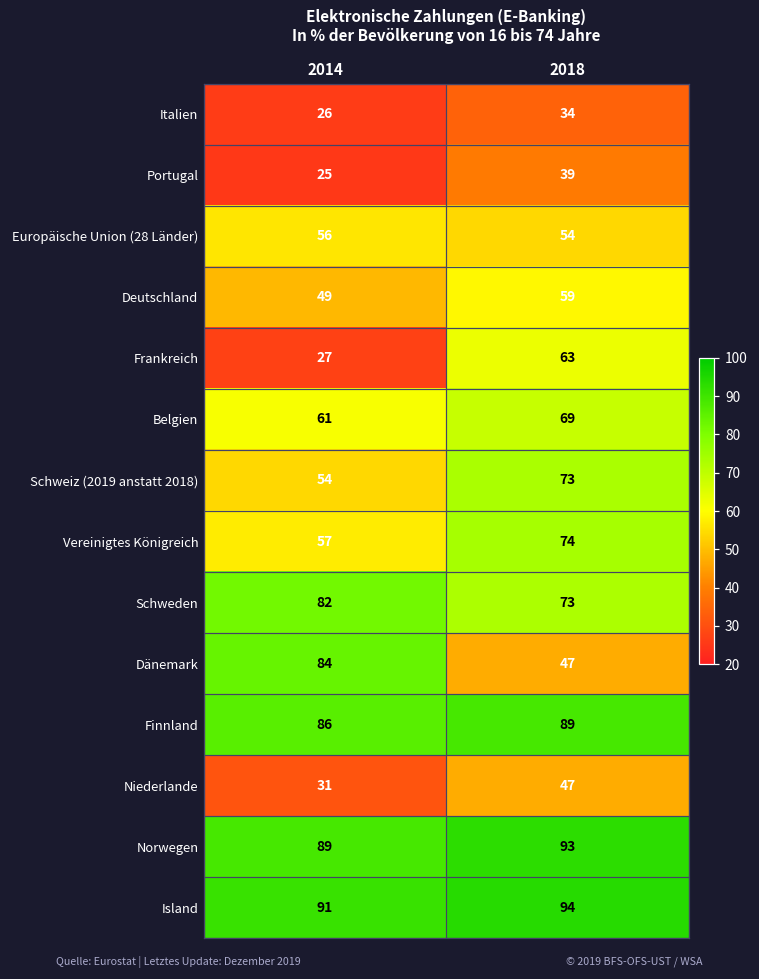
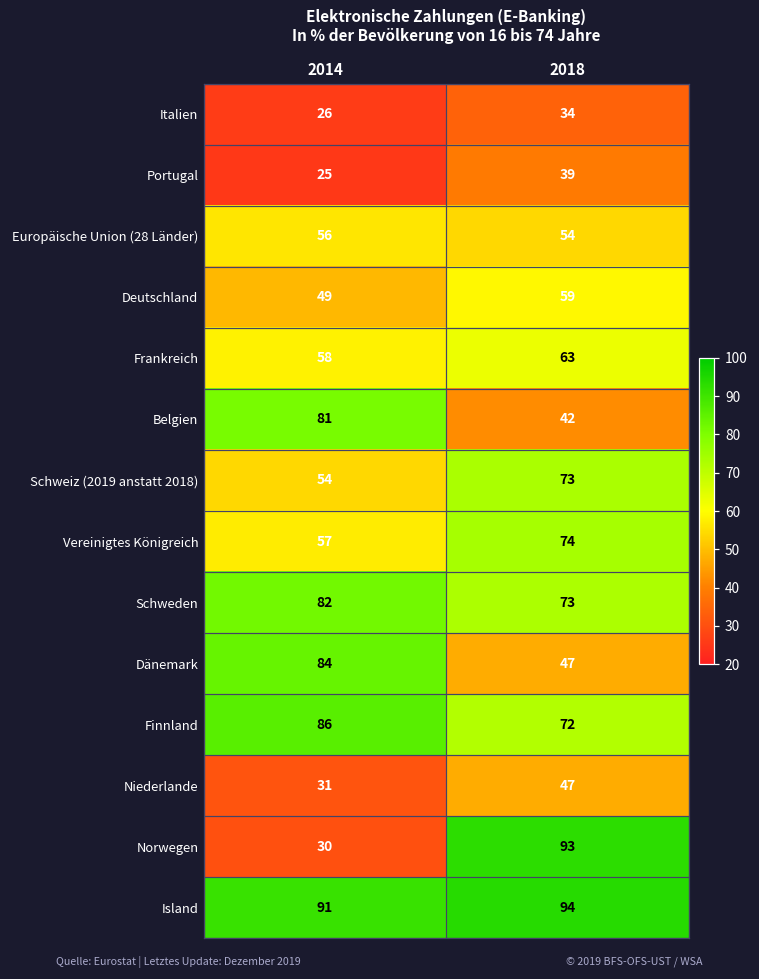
Frankreich, 2014: 27 -> 58
Belgien, 2014: 61 -> 81
Belgien, 2018: 69 -> 42
Finnland, 2018: 89 -> 72
Norwegen, 2014: 89 -> 30
